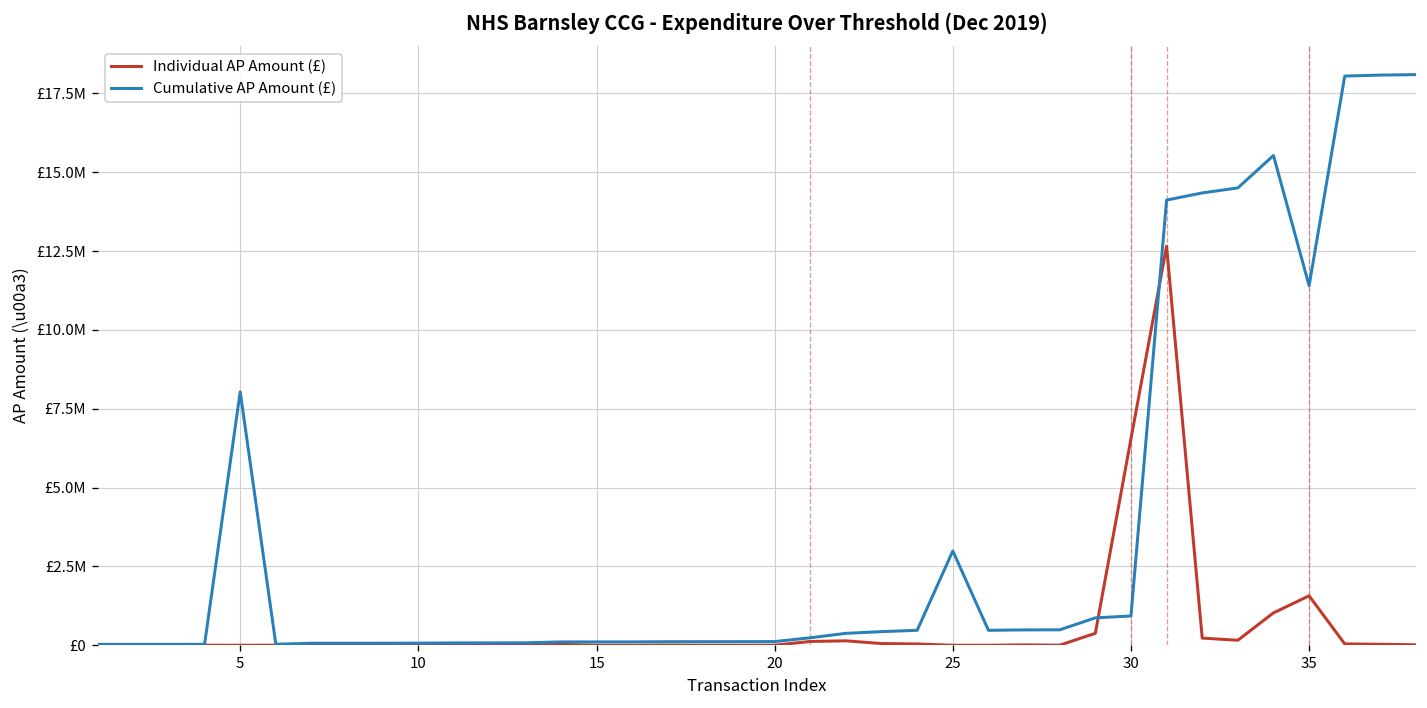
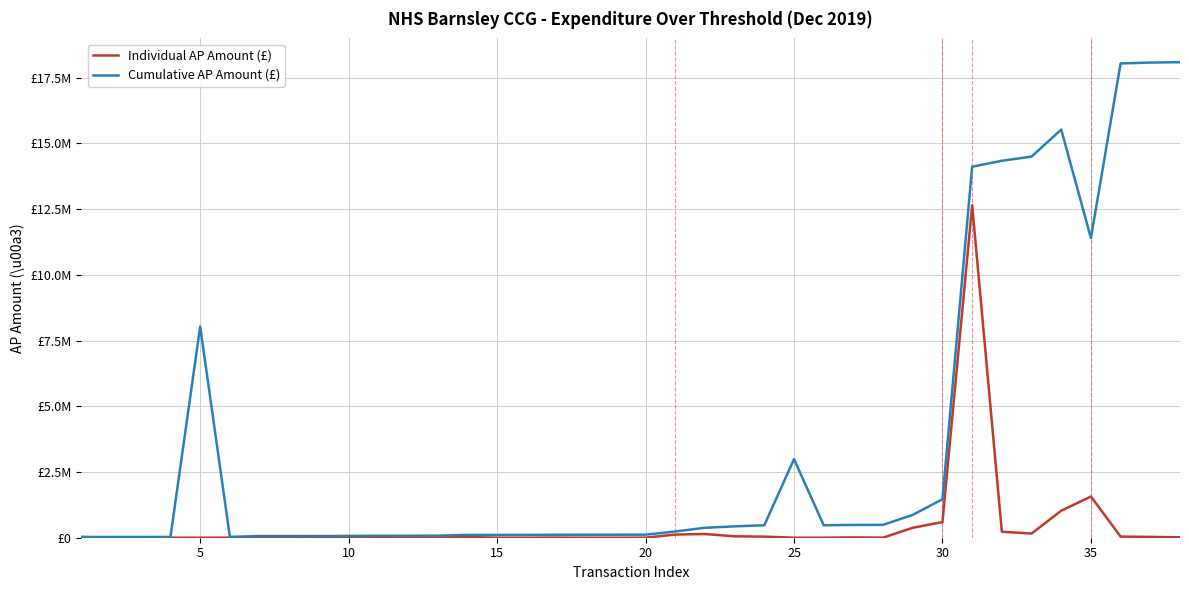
Individual AP Amount (£), 30: £6500000 -> £600000
Cumulative AP Amount (£), 30: £900000 -> £1500000
